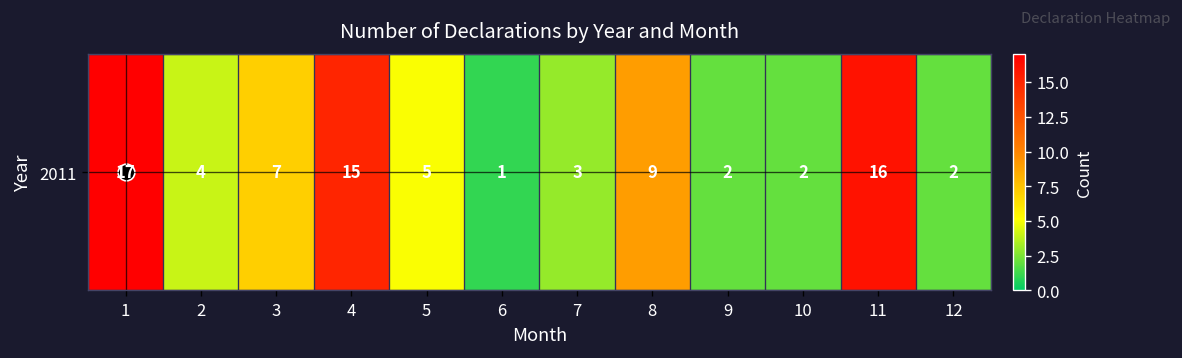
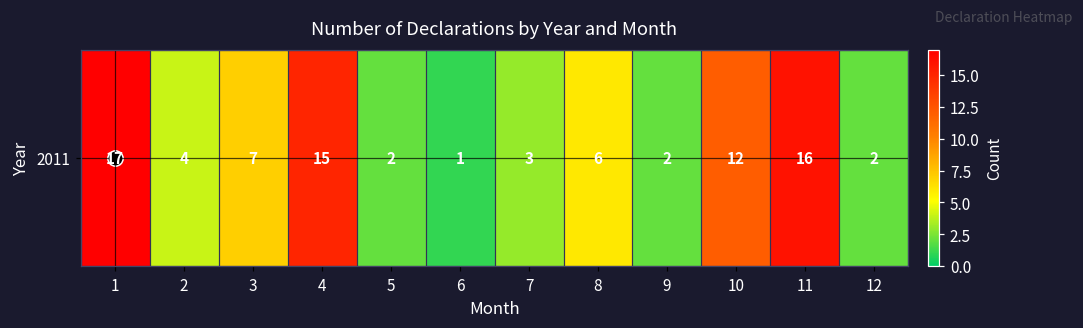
2011, 5: 5 -> 2
2011, 8: 9 -> 6
2011, 10: 2 -> 12
